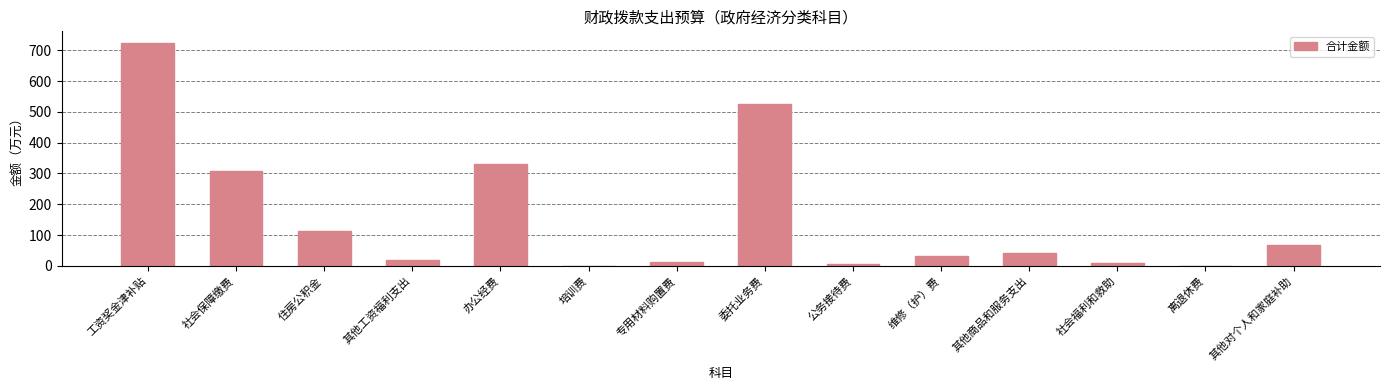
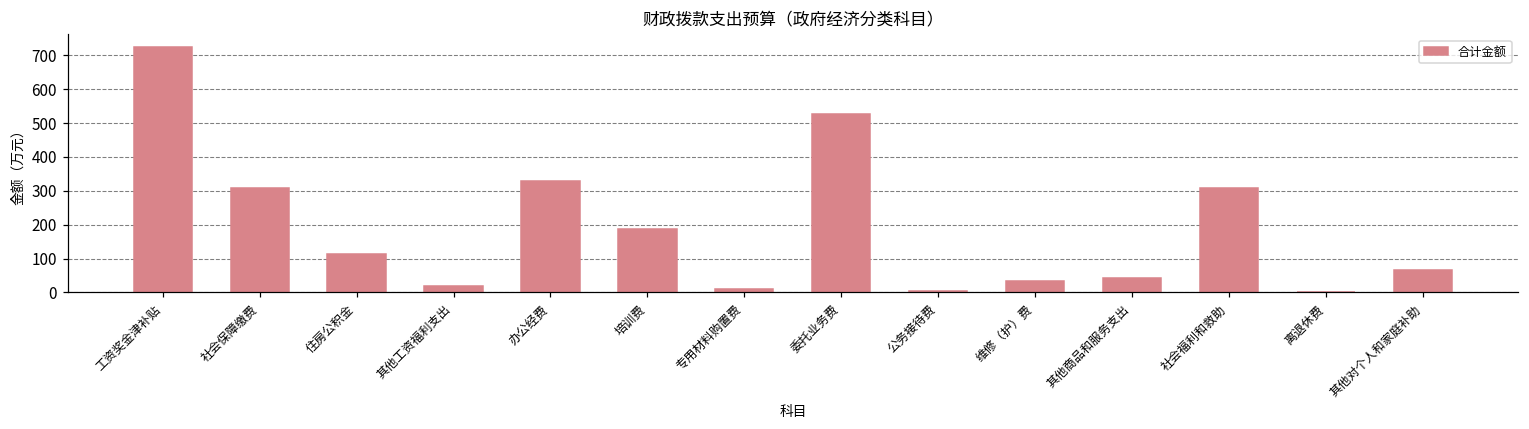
培训费: 0 -> 190
社会福利和救助: 10 -> 310
